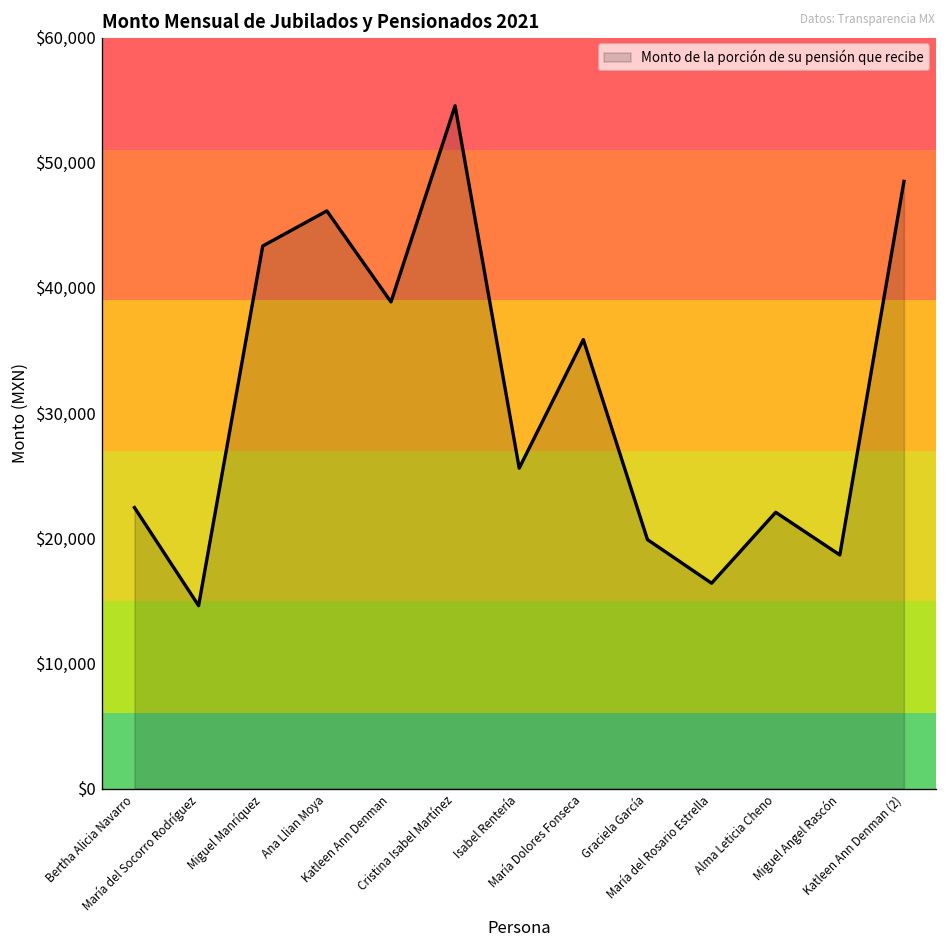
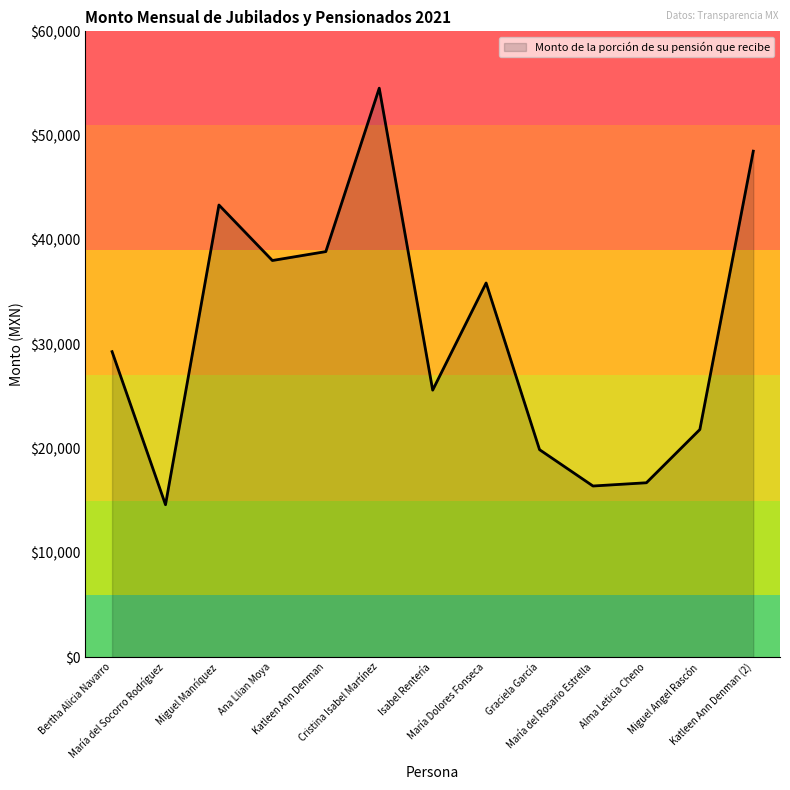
Bertha Alicia Navarro: $22,400 -> $29,300
Ana Llian Moya: $46,200 -> $38,000
Alma Leticia Cheno: $22,100 -> $16,700
Miguel Angel Rascón: $18,700 -> $21,800
